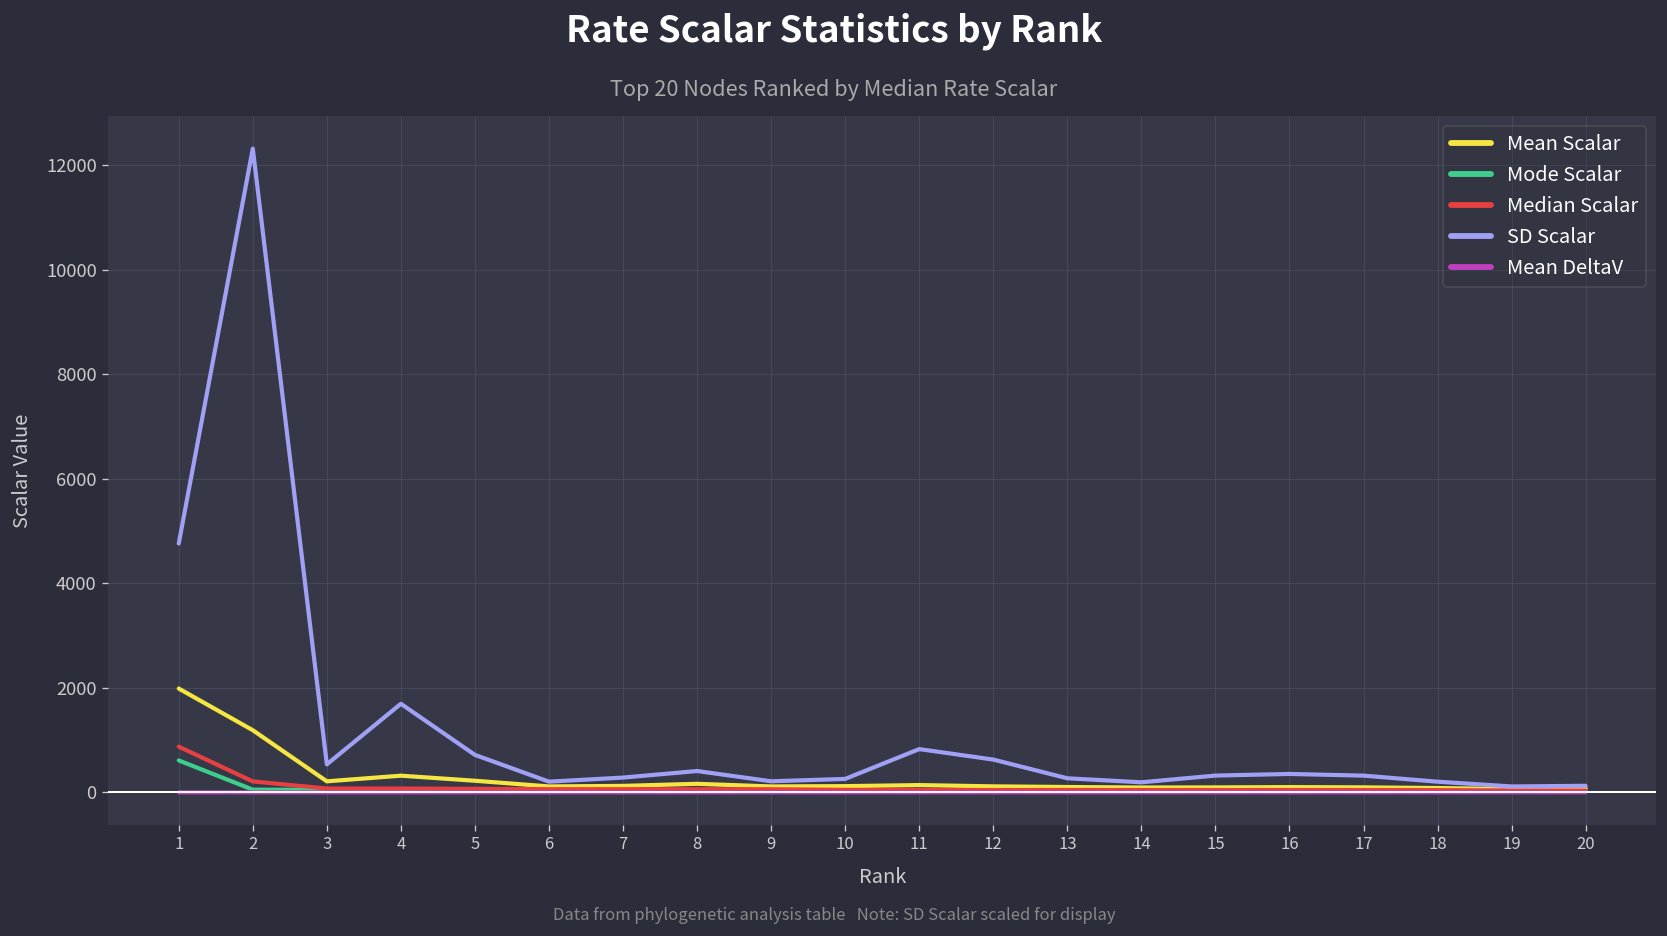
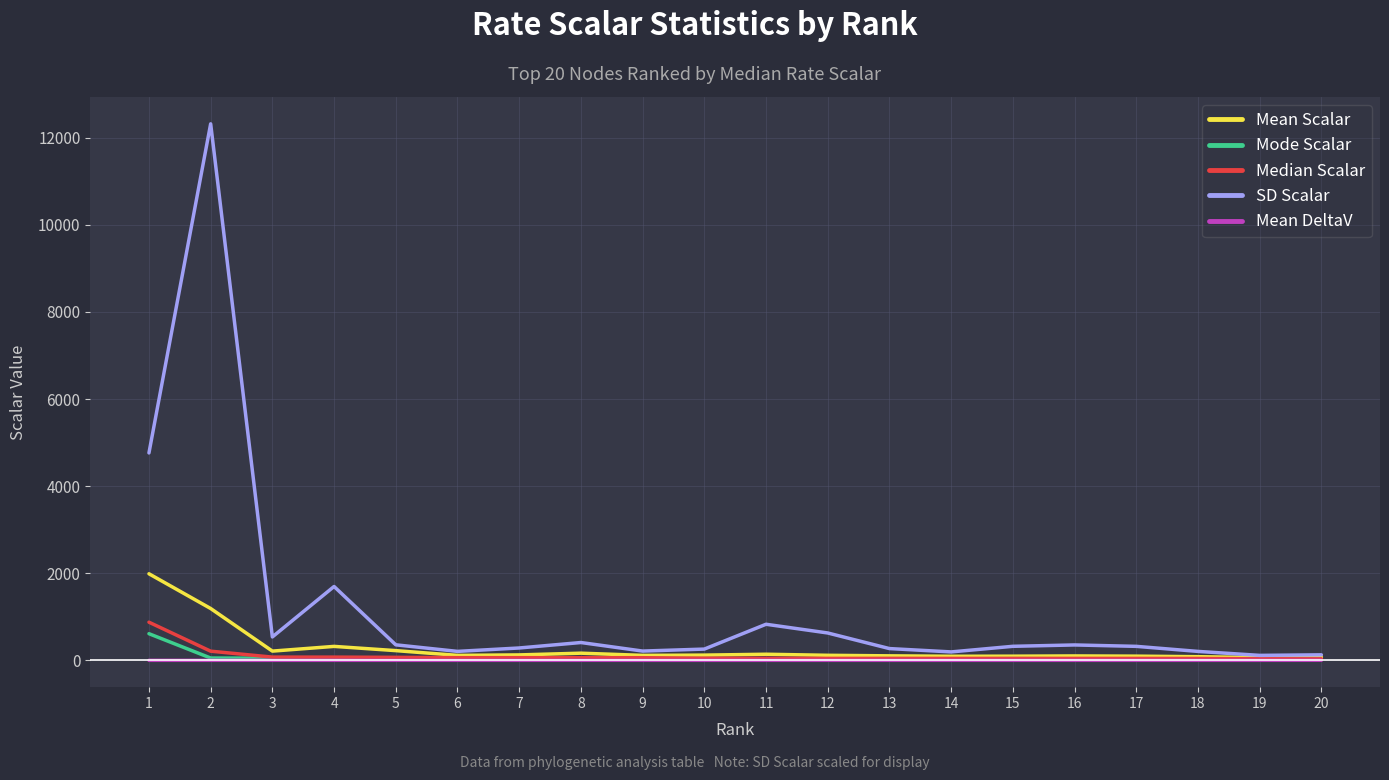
SD Scalar, 5: 700 -> 400
